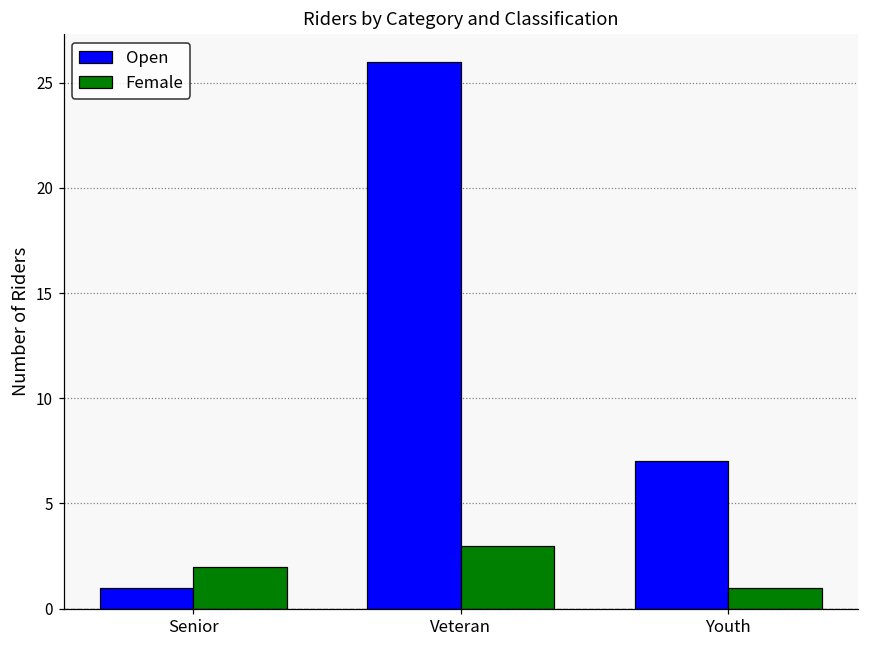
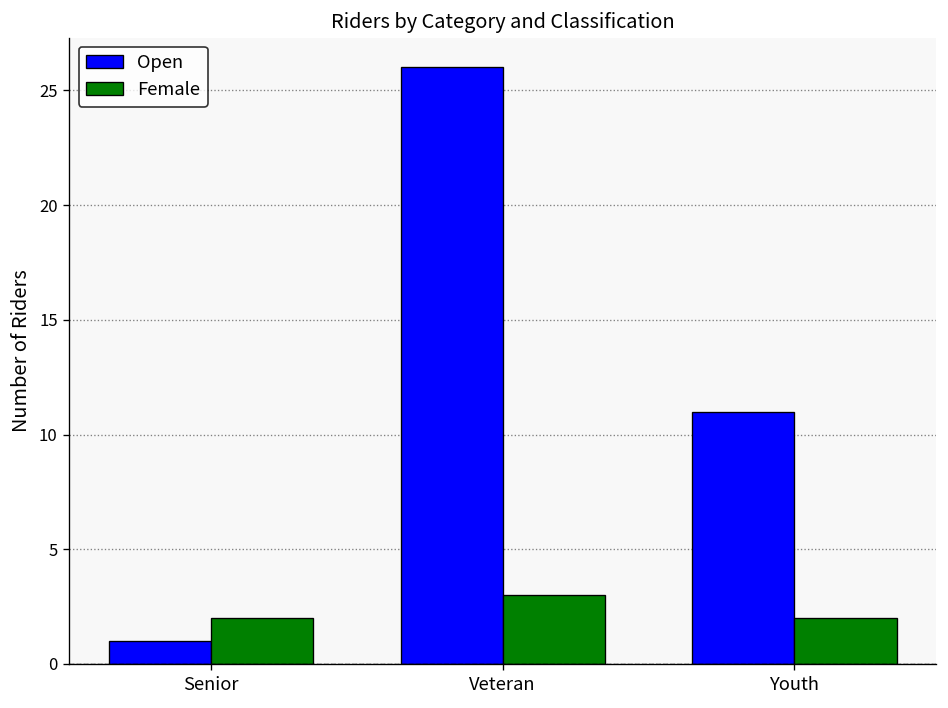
Open, Youth: 7 -> 11
Female, Youth: 1 -> 2
